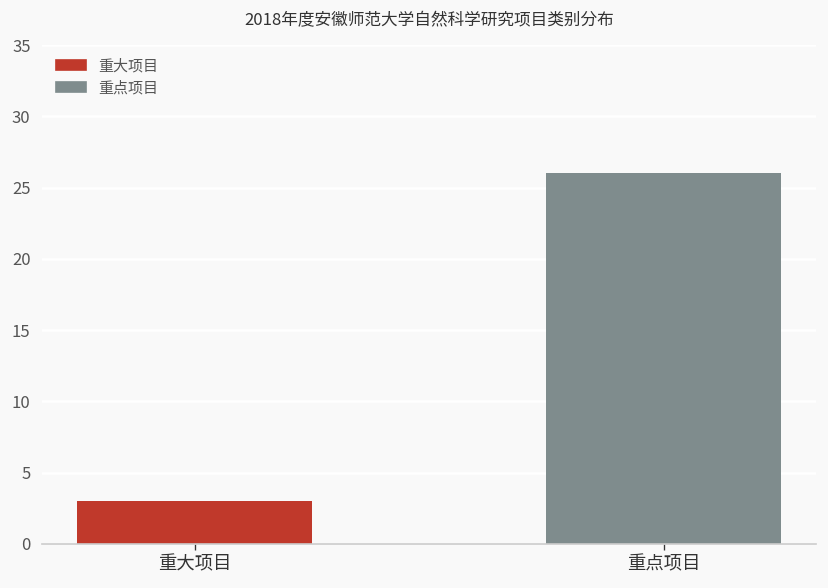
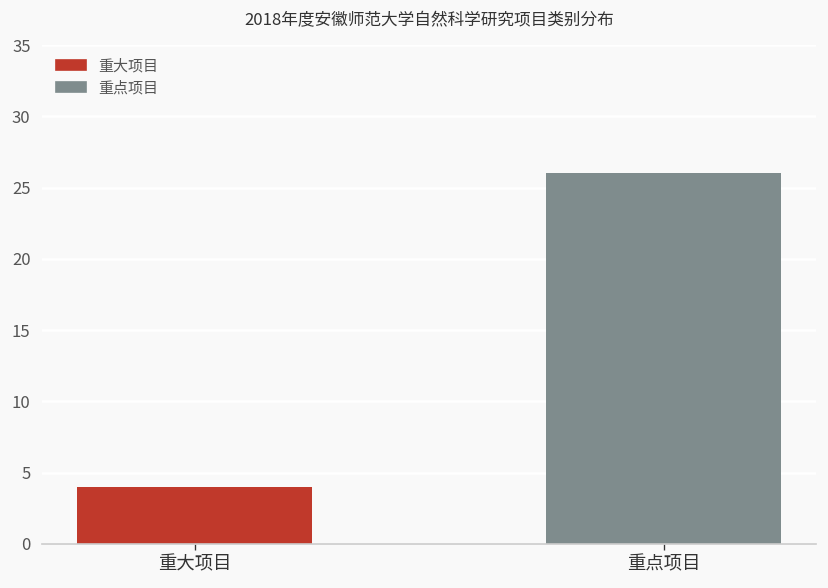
重大项目: 3 -> 4
